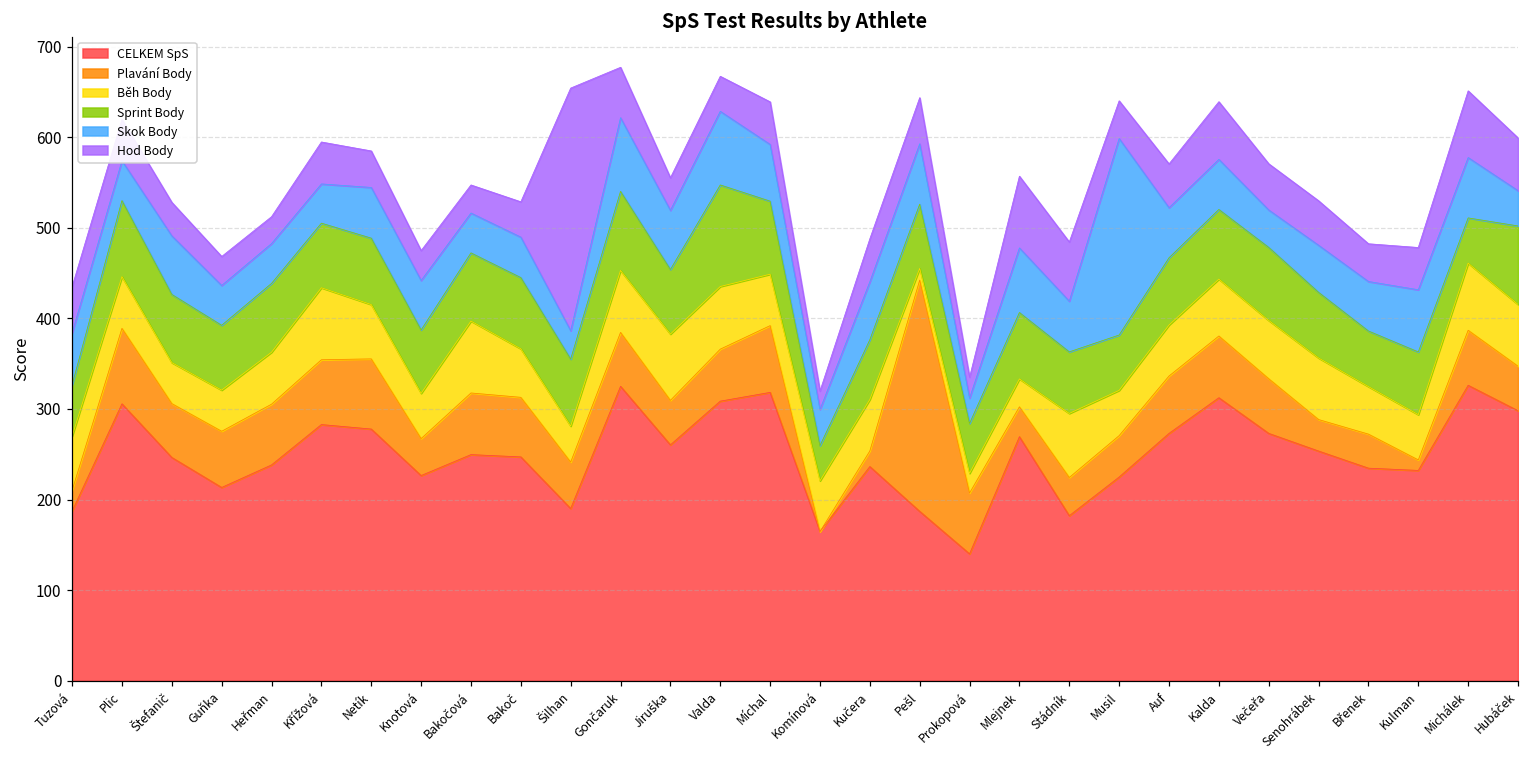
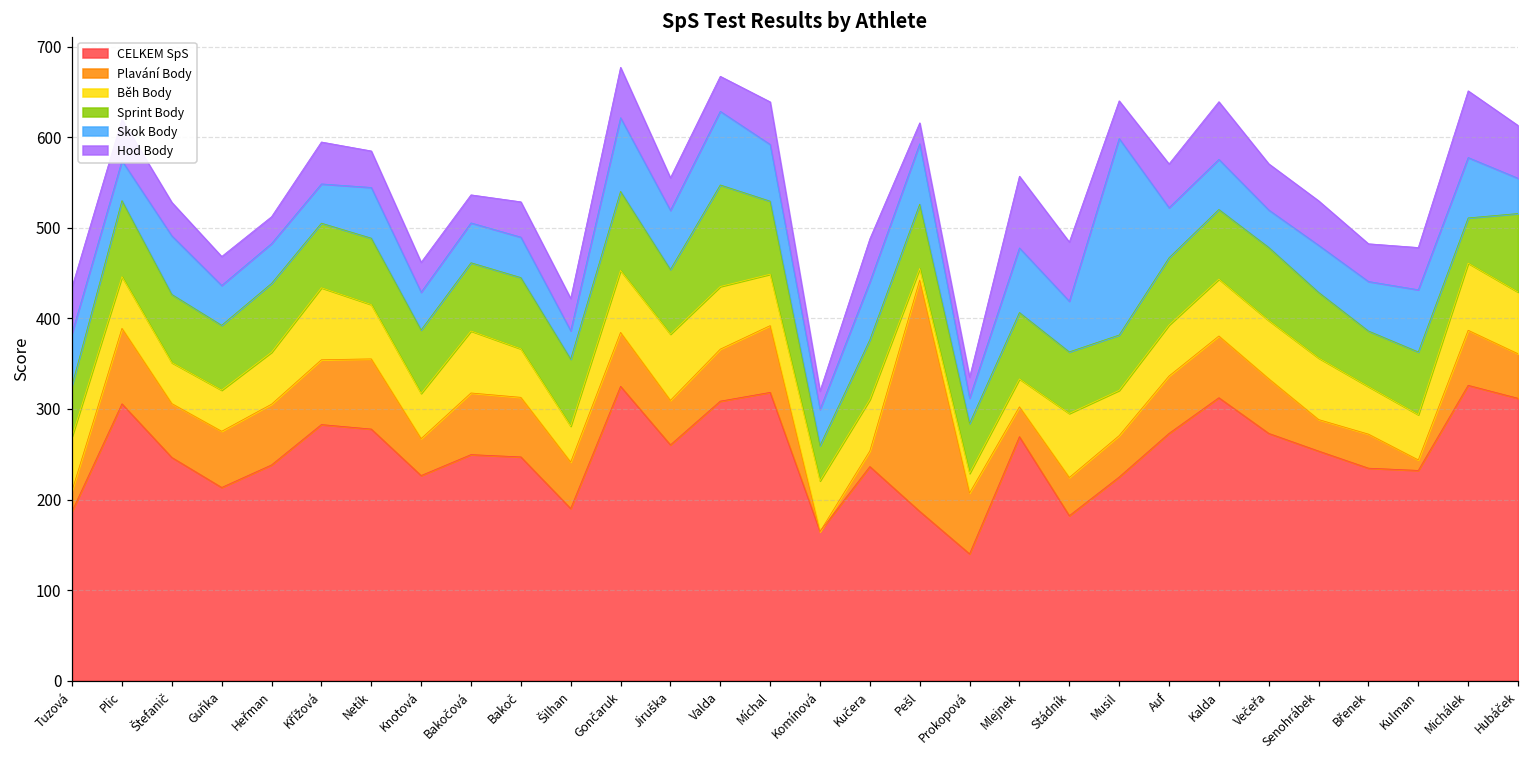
Skok Body, Knotová: 50 -> 40
Běh Body, Bakočová: 80 -> 70
Hod Body, Šilhan: 270 -> 40
Hod Body, Pešl: 50 -> 20
CELKEM SpS, Hubáček: 300 -> 310
